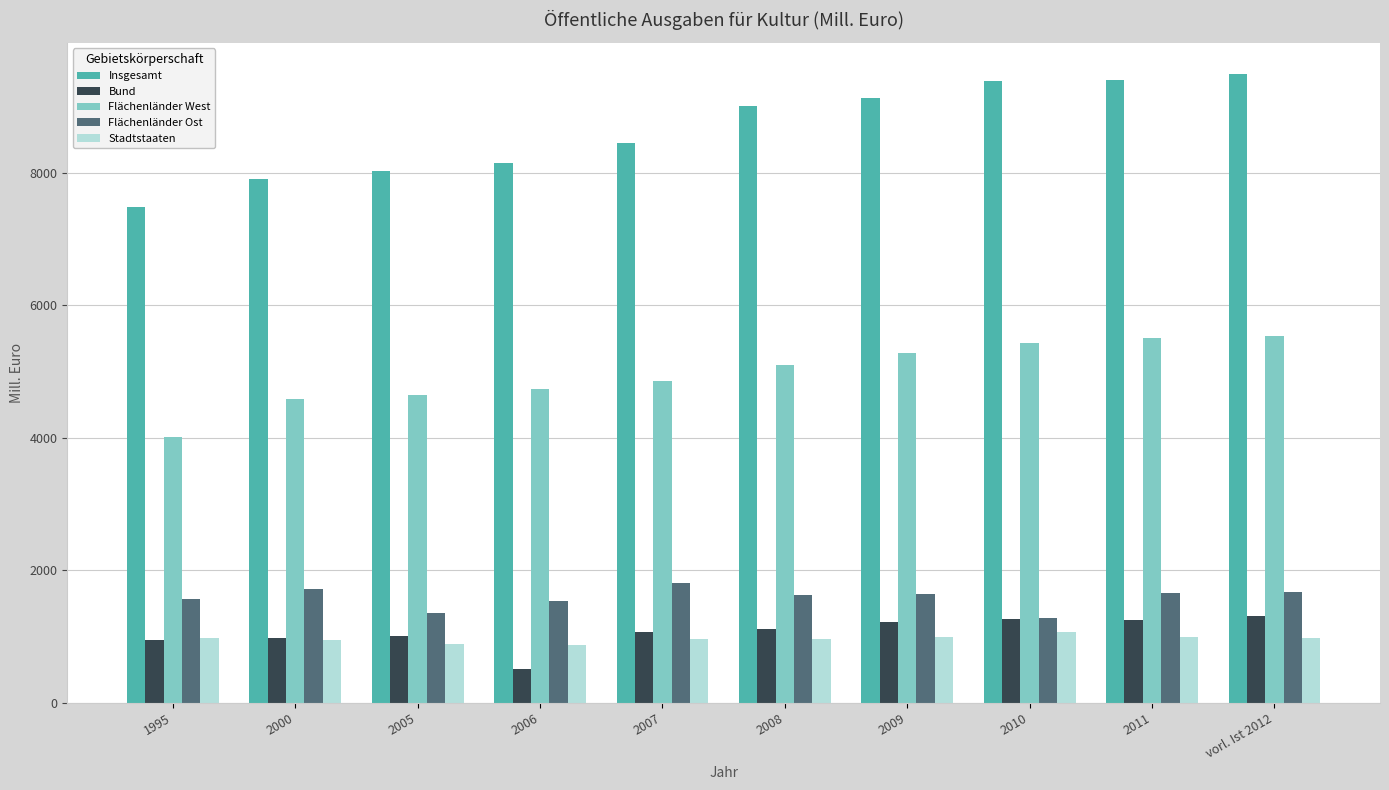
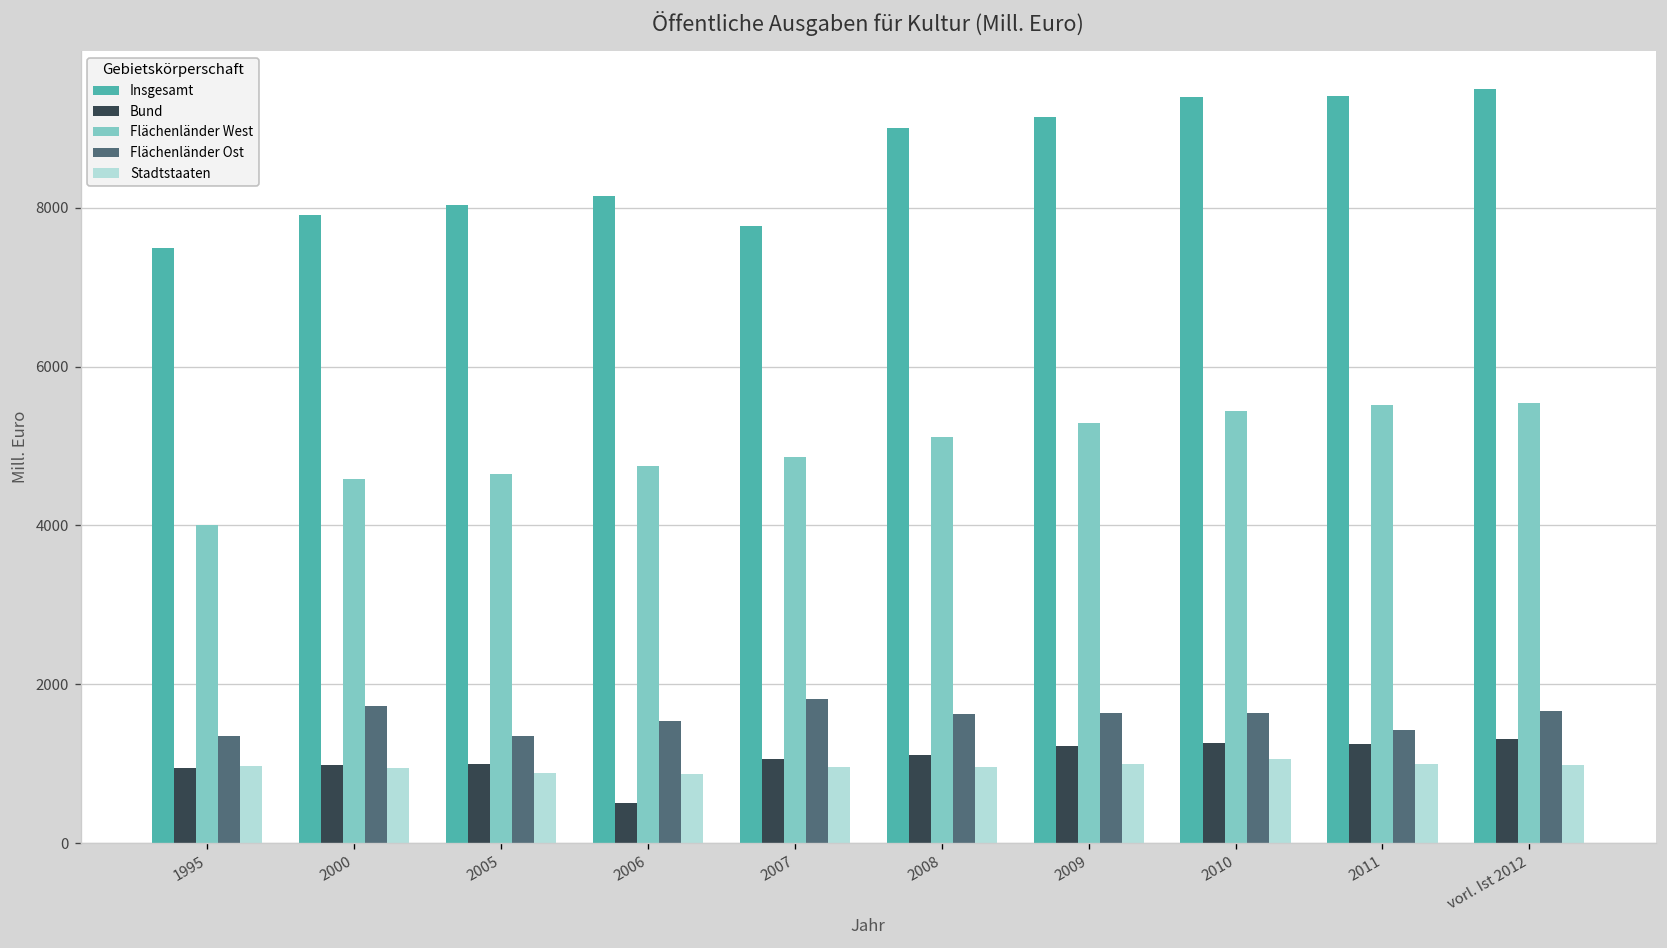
Flächenländer Ost, 1995: 1600 -> 1300
Insgesamt, 2007: 8500 -> 7800
Flächenländer Ost, 2010: 1300 -> 1600
Flächenländer Ost, 2011: 1600 -> 1400
